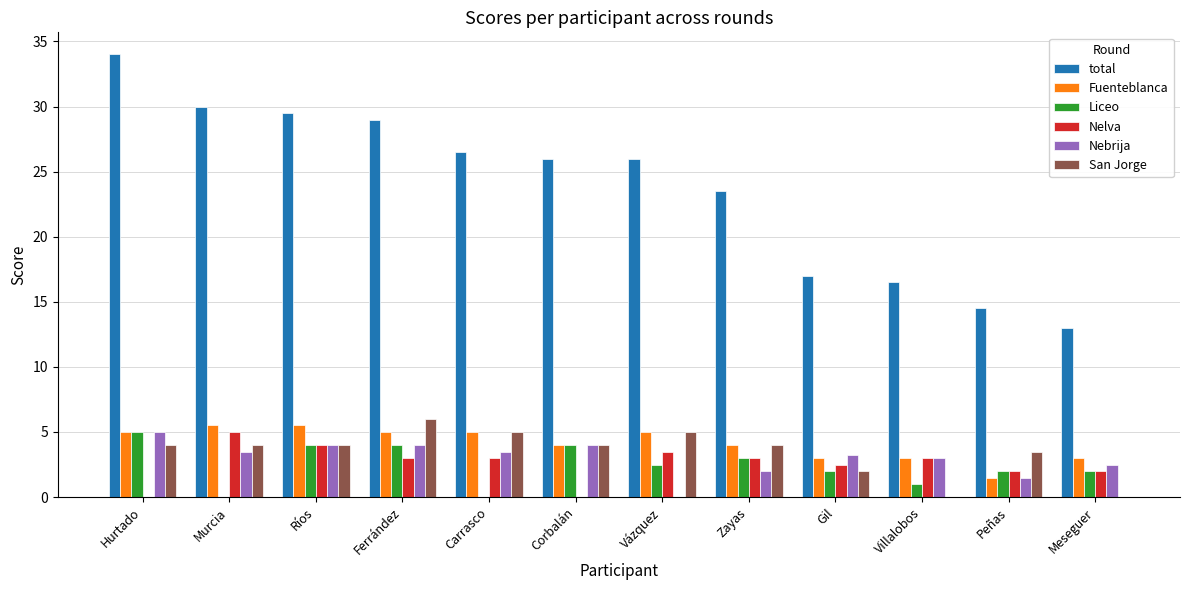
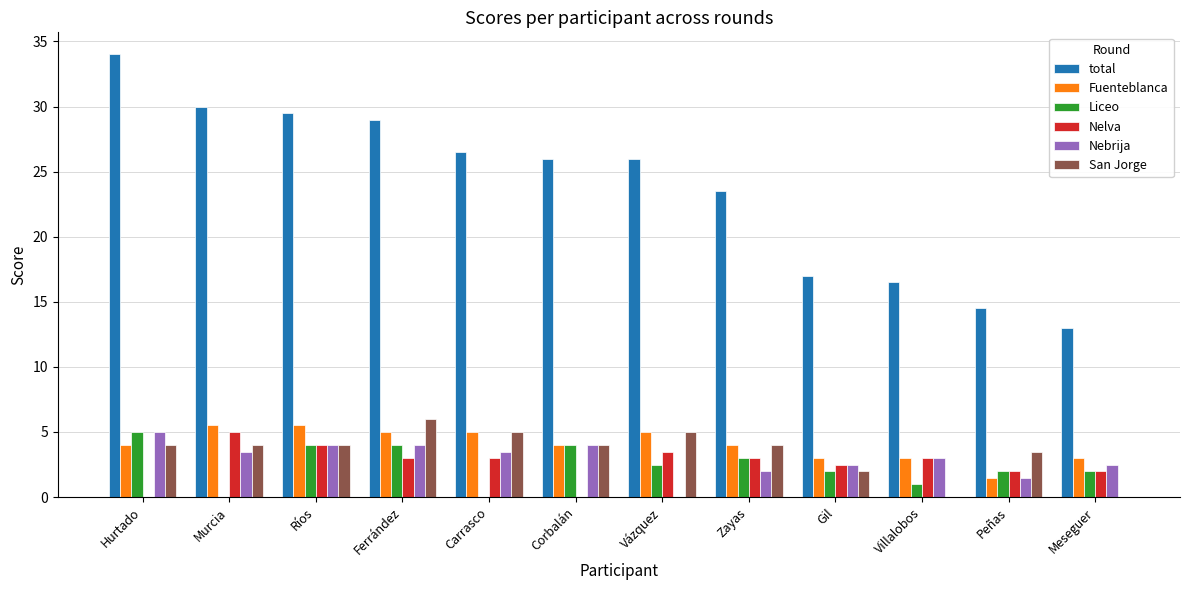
Fuenteblanca, Hurtado: 5 -> 4
Nebrija, Gil: 3.2 -> 2.5
